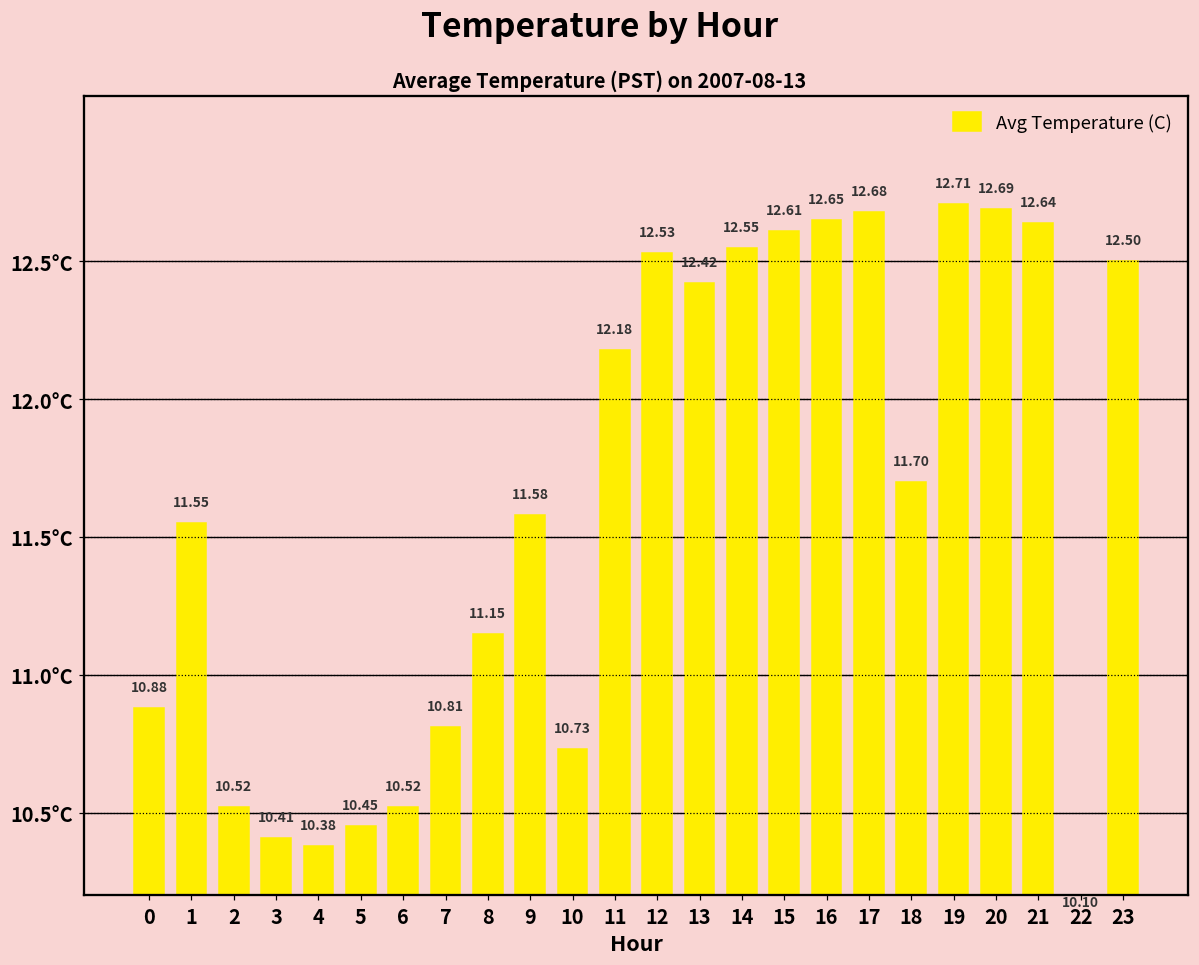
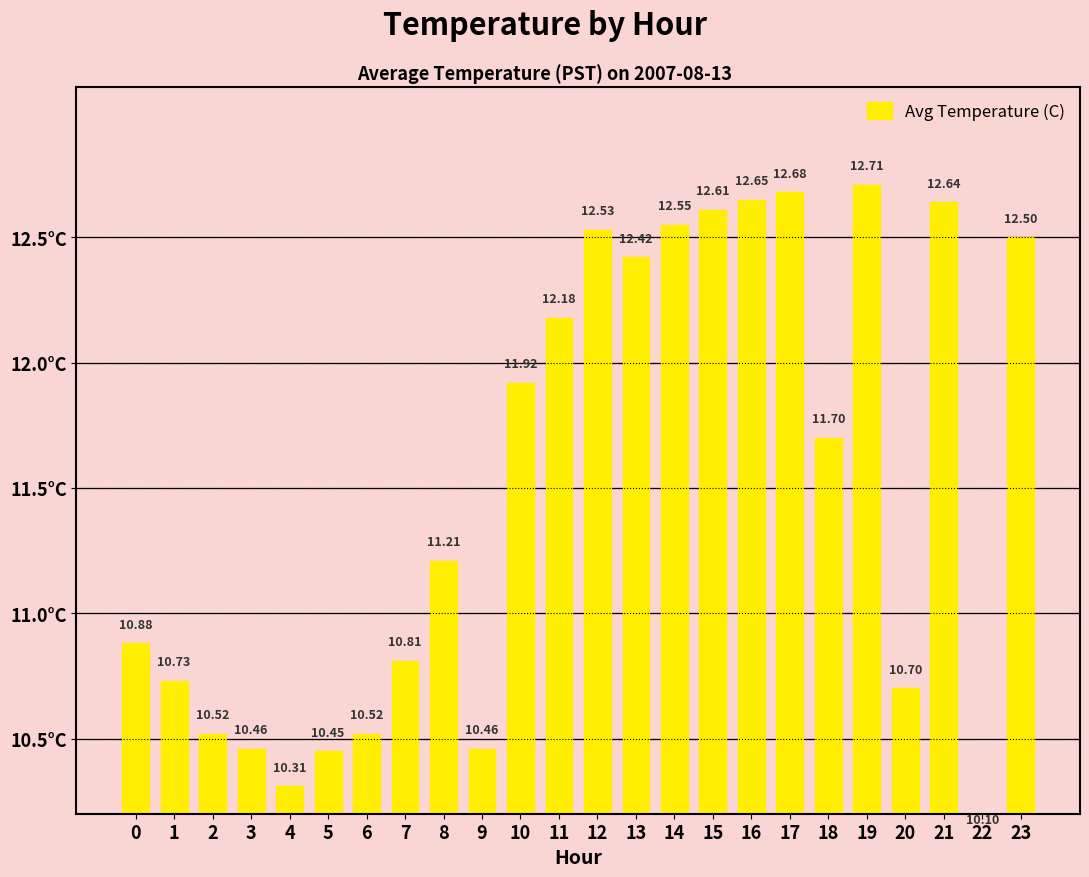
1: 11.55 -> 10.73
3: 10.41 -> 10.46
4: 10.38 -> 10.31
8: 11.15 -> 11.21
9: 11.58 -> 10.46
10: 10.73 -> 11.92
20: 12.69 -> 10.70
